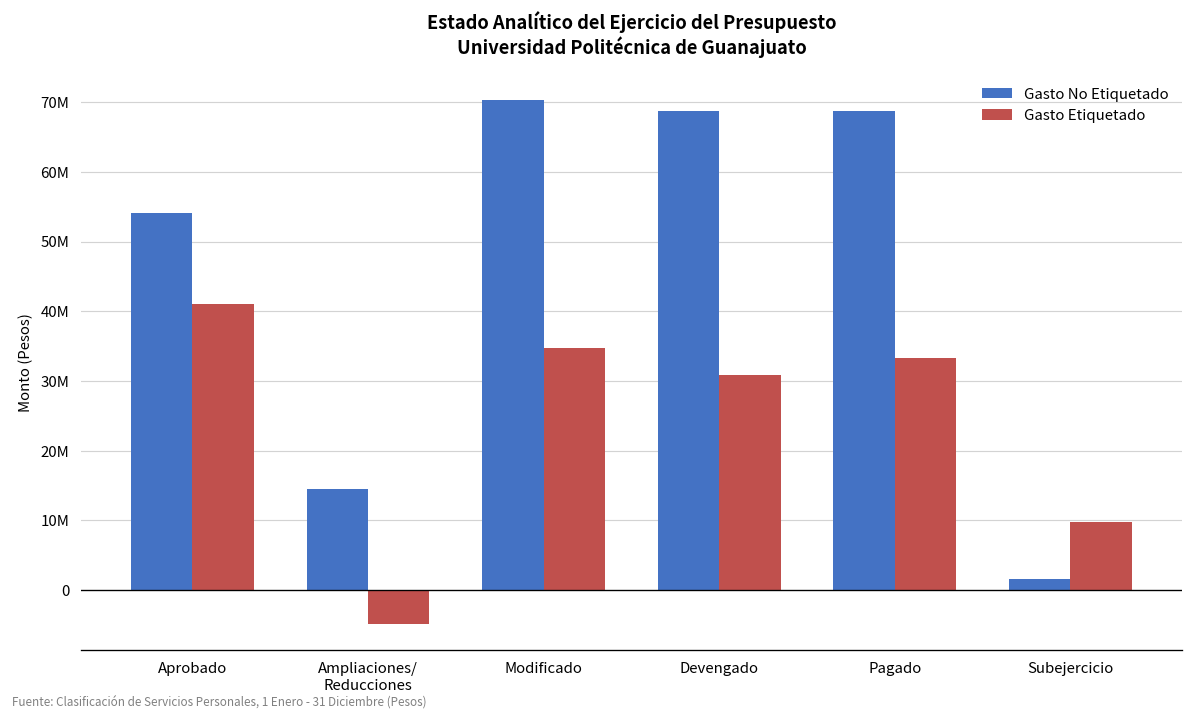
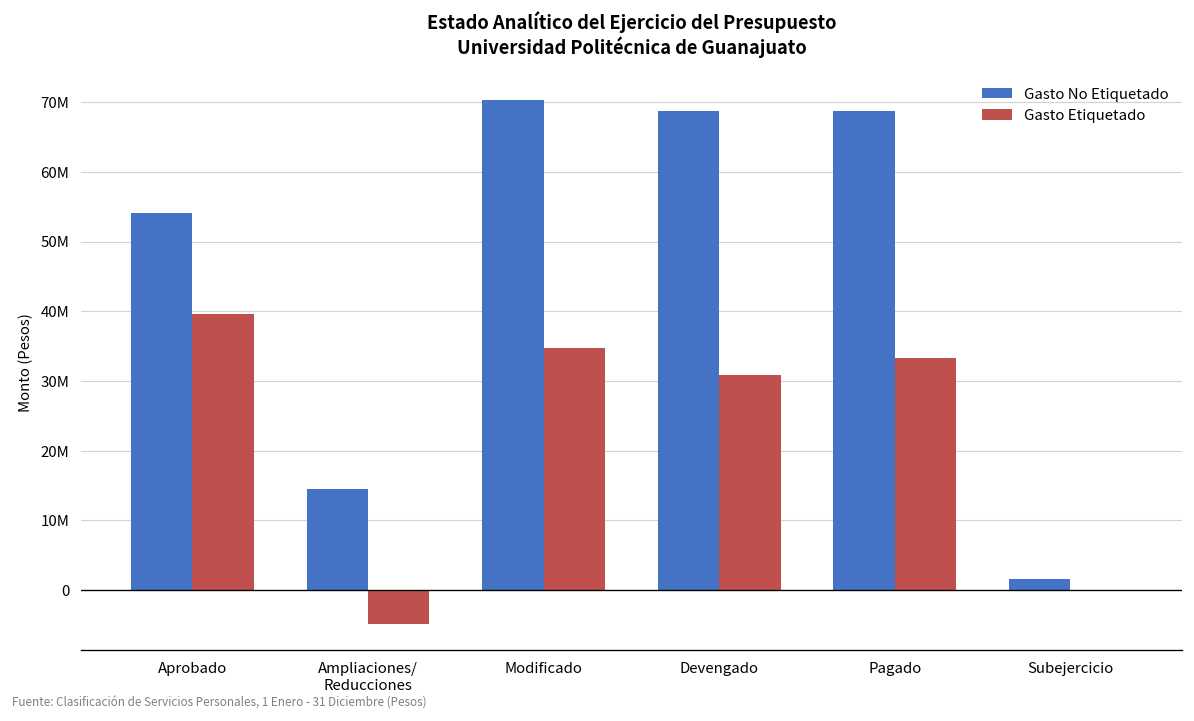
Gasto Etiquetado, Aprobado: 41000000 -> 40000000
Gasto Etiquetado, Subejercicio: 10000000 -> 0
